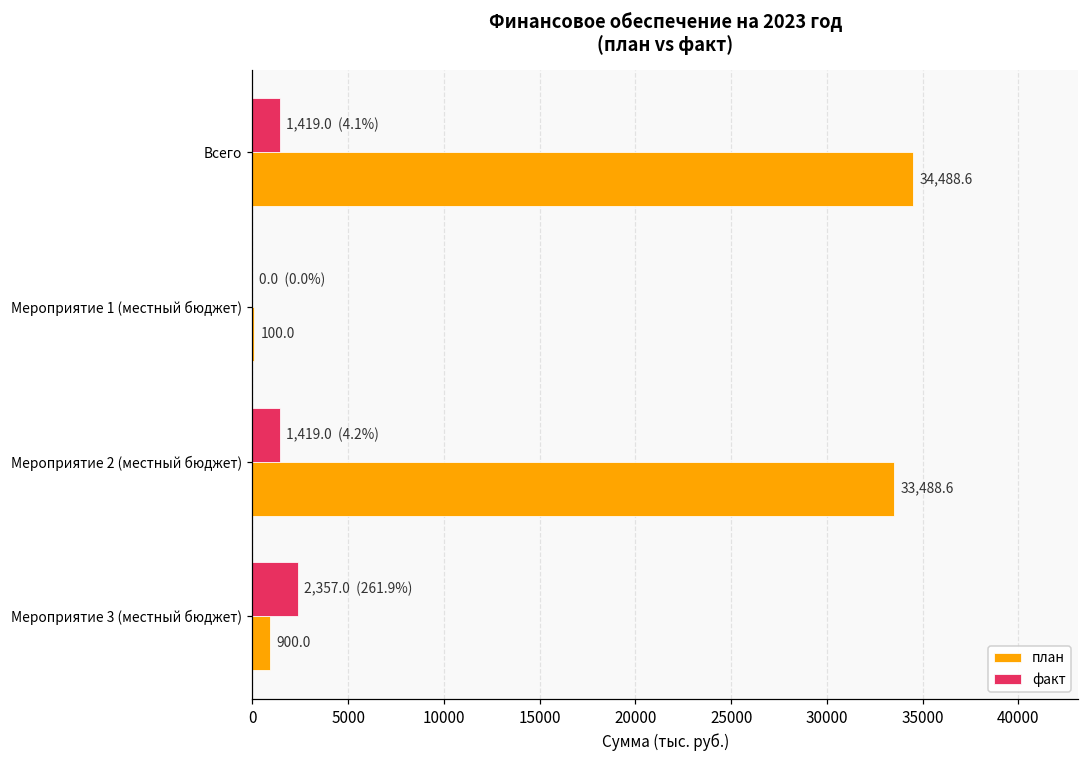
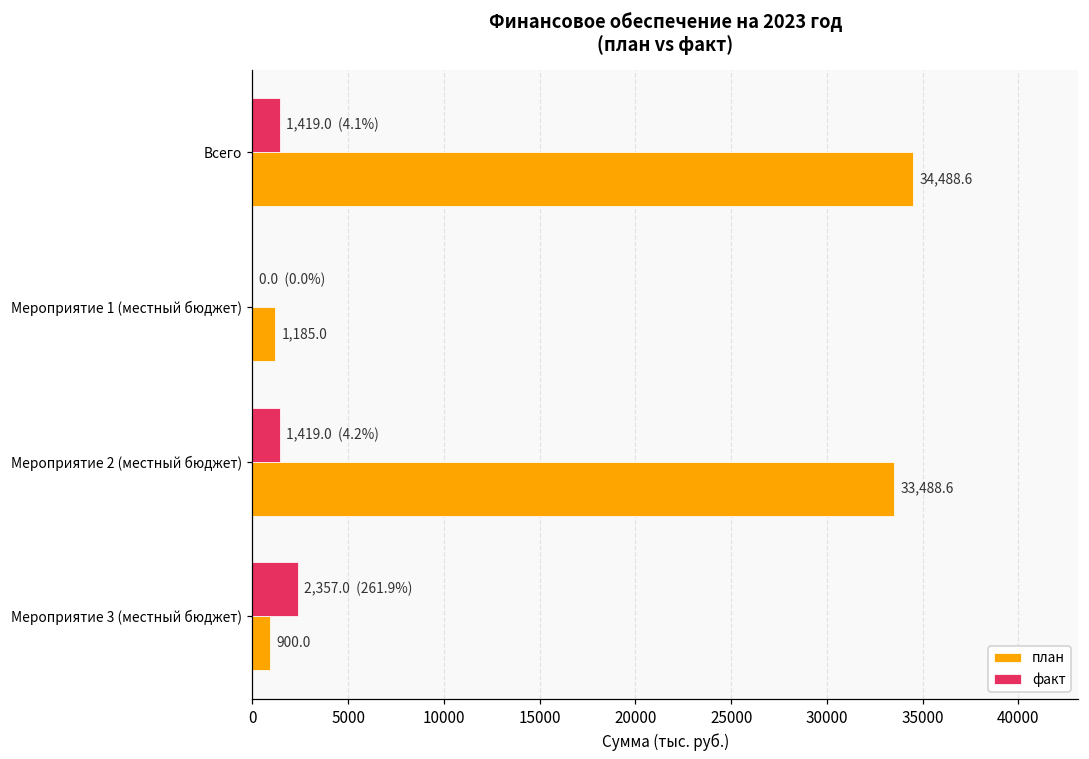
план, Мероприятие 1 (местный бюджет): 100.0 -> 1,185.0
